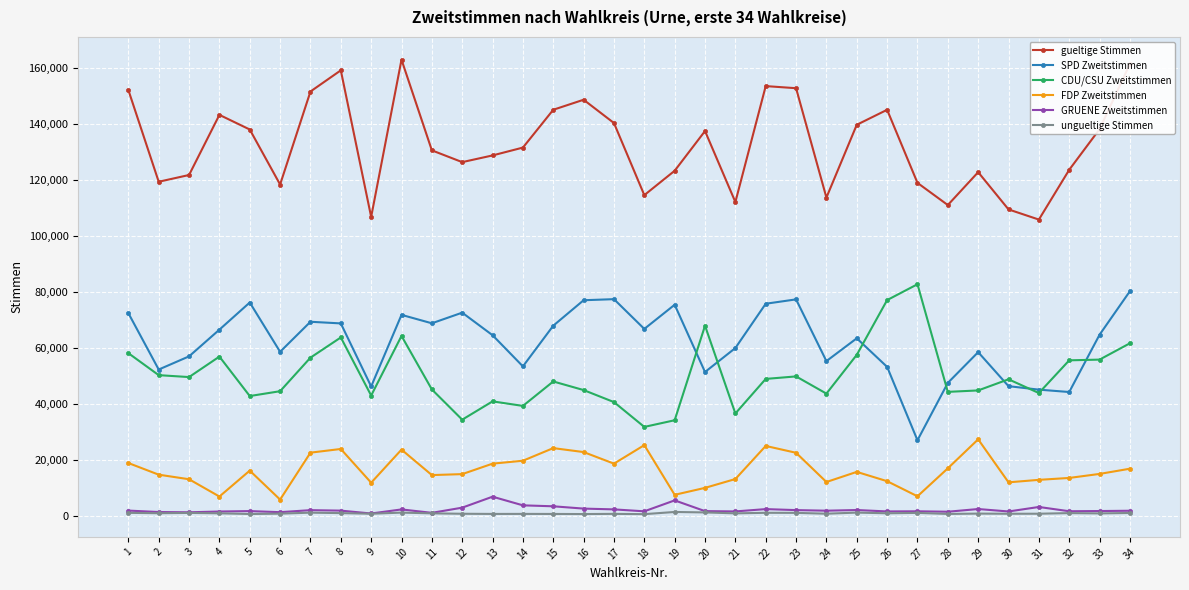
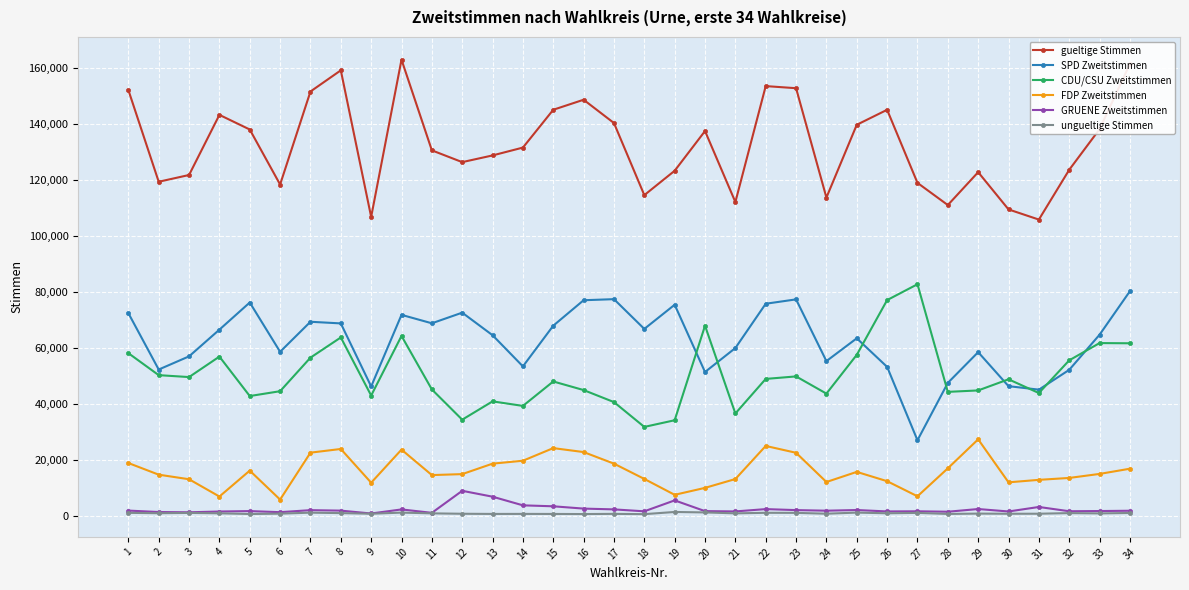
GRUENE Zweitstimmen, 12: 3,000 -> 9,000
FDP Zweitstimmen, 18: 25,000 -> 13,000
SPD Zweitstimmen, 32: 44,000 -> 52,000
CDU/CSU Zweitstimmen, 33: 56,000 -> 62,000
